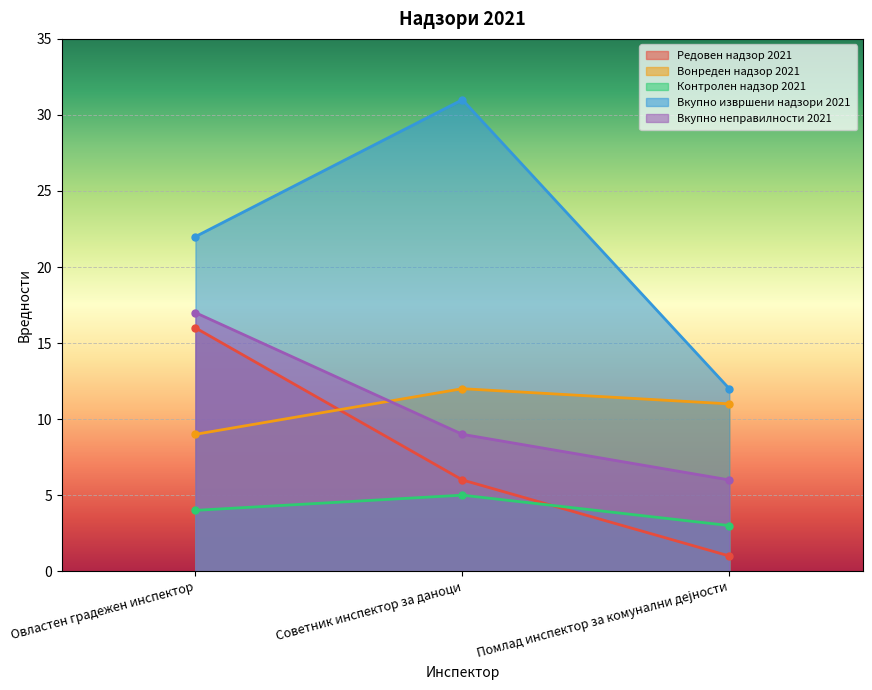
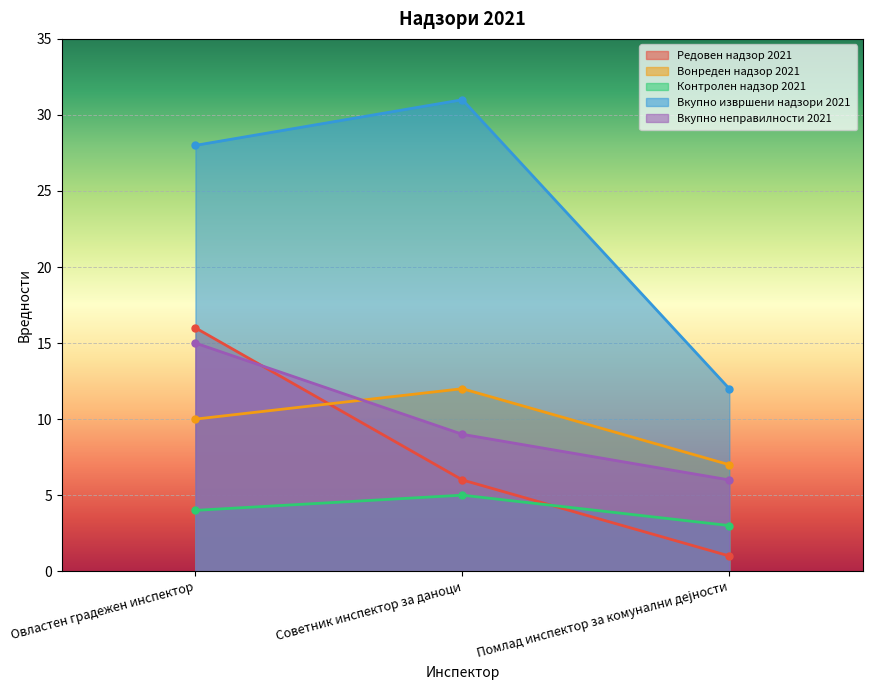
Вонреден надзор 2021, Овластен градежен инспектор: 9 -> 10
Вкупно извршени надзори 2021, Овластен градежен инспектор: 22 -> 28
Вкупно неправилности 2021, Овластен градежен инспектор: 17 -> 15
Вонреден надзор 2021, Помлад инспектор за комунални дејности: 11 -> 7
